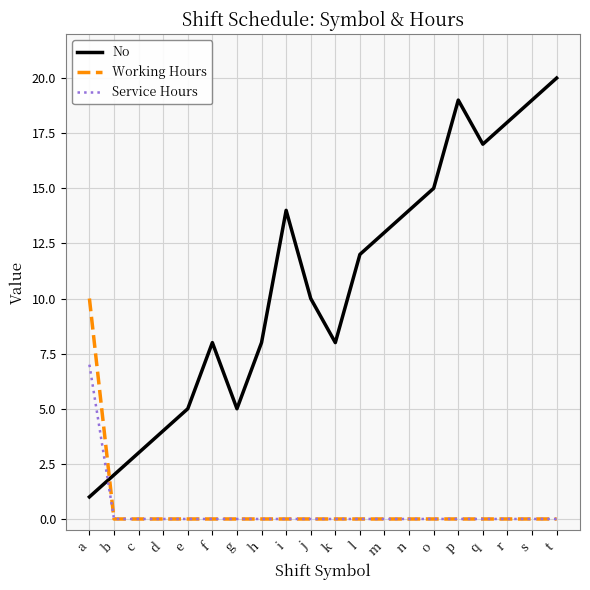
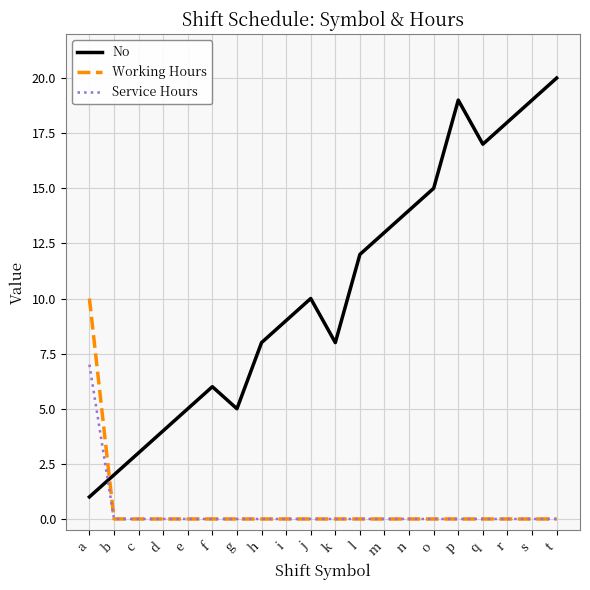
No, f: 8 -> 6
No, i: 14 -> 9
